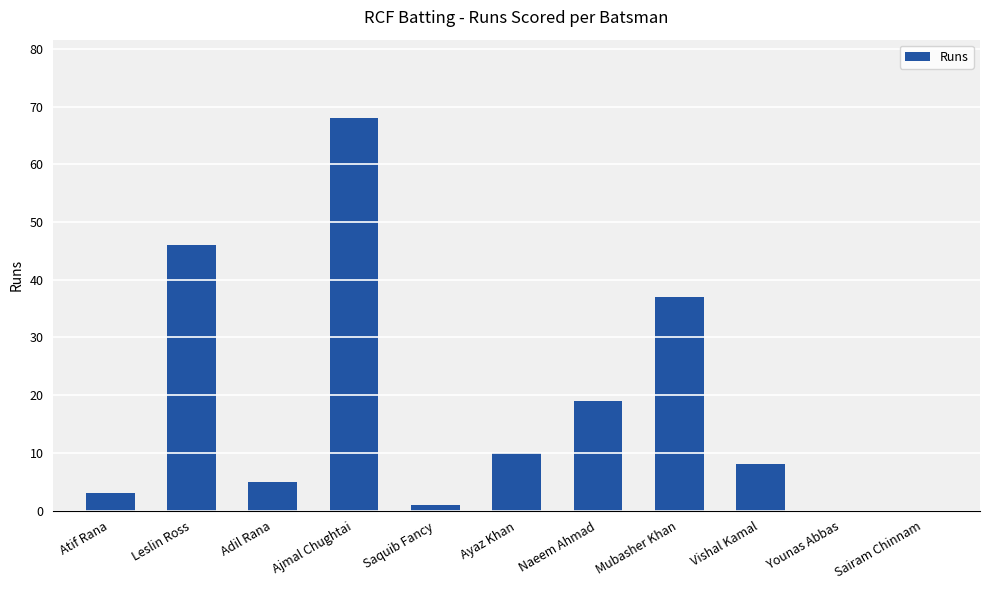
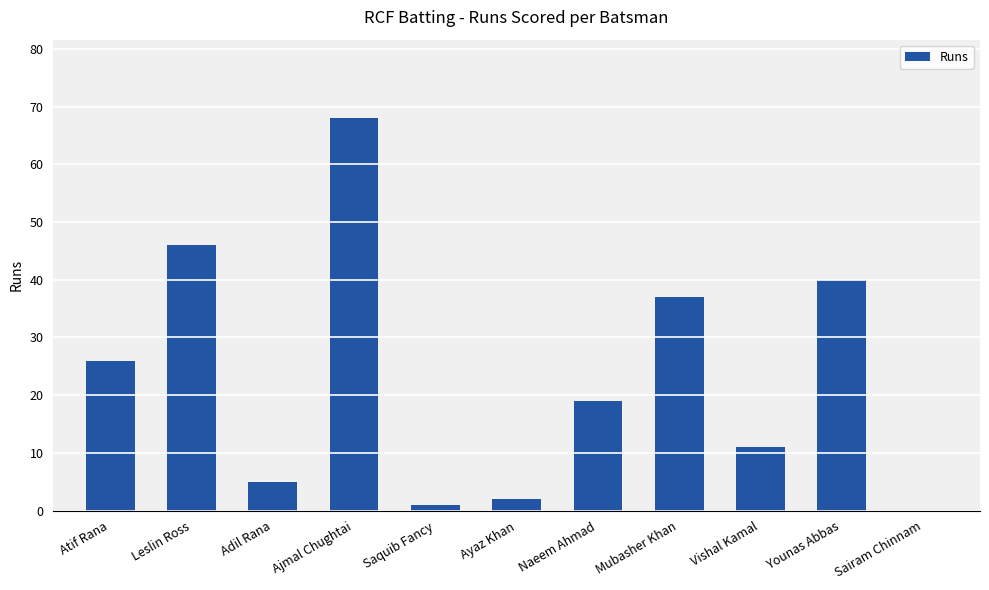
Atif Rana: 3 -> 26
Ayaz Khan: 10 -> 2
Vishal Kamal: 8 -> 11
Younas Abbas: 0 -> 40
